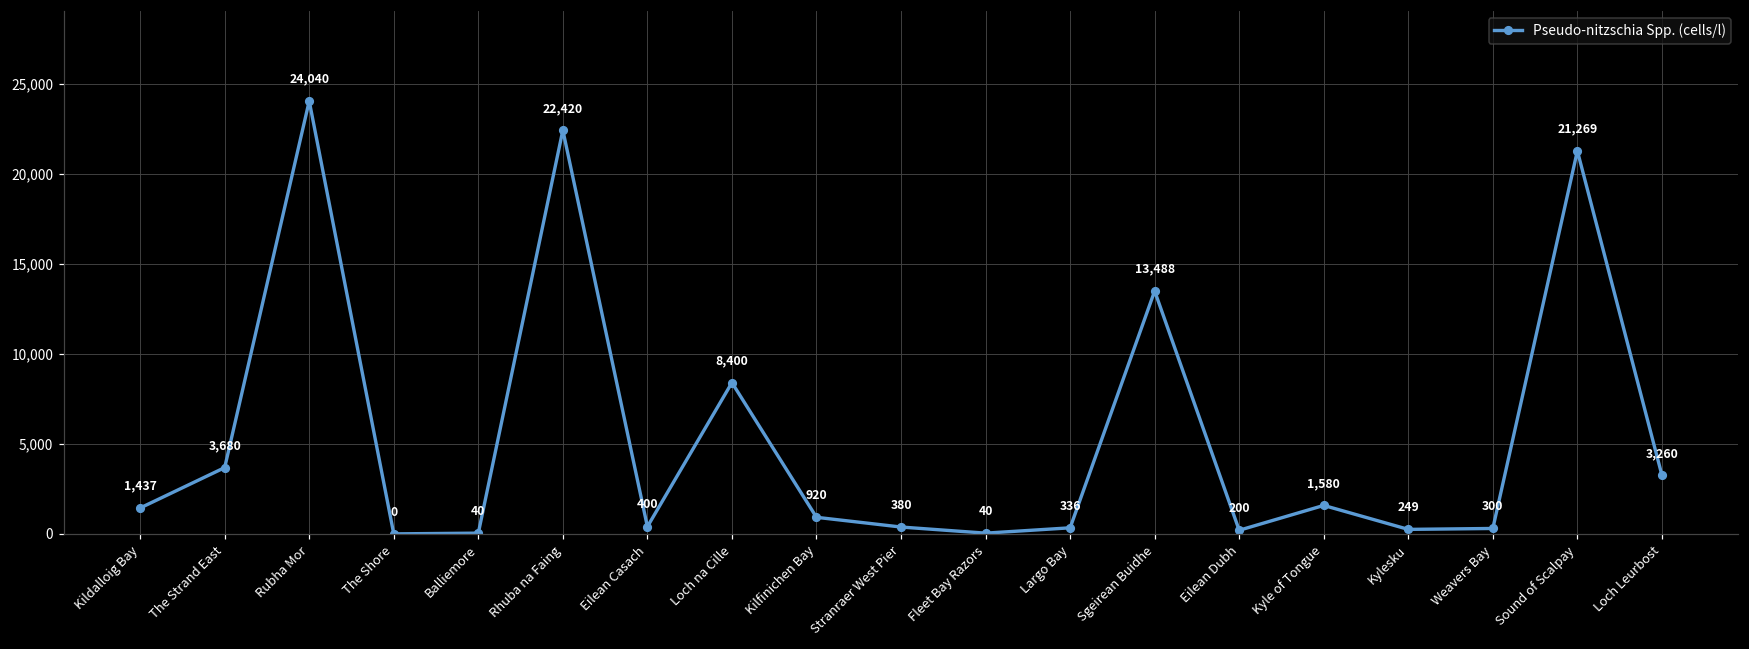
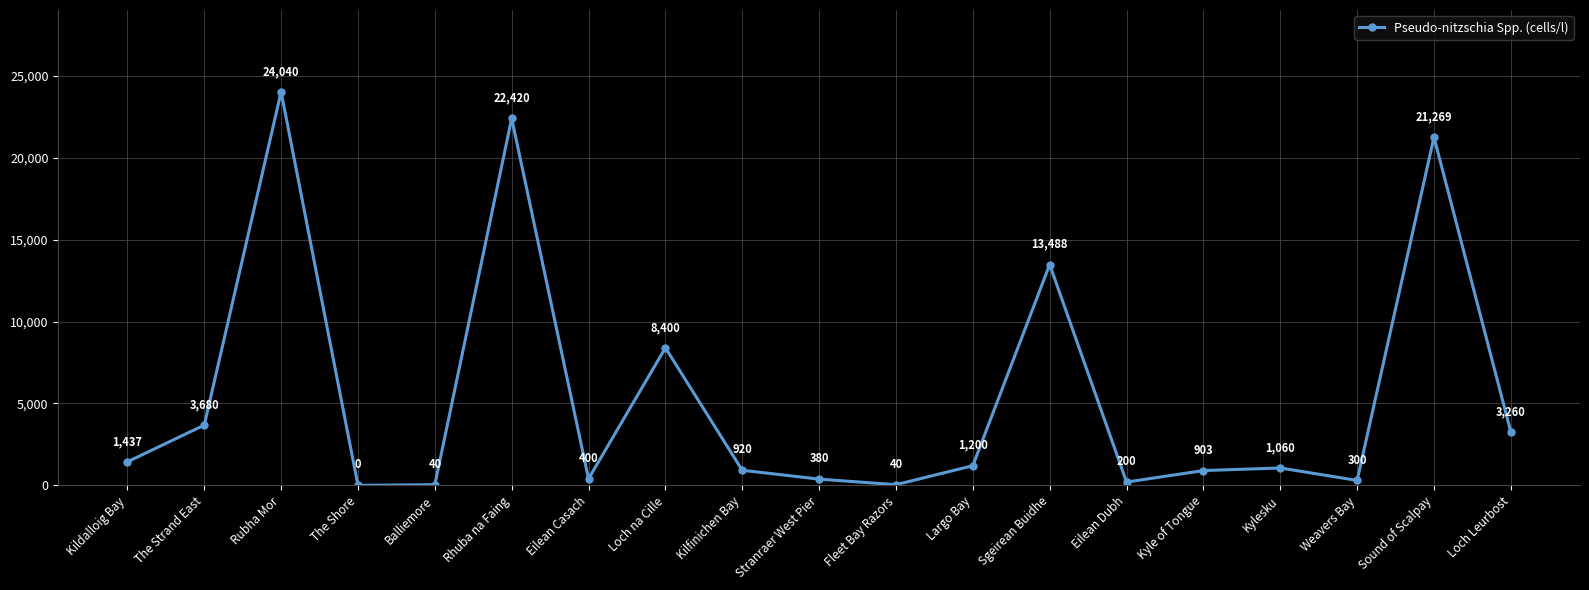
Largo Bay: 336 -> 1,200
Kyle of Tongue: 1,580 -> 903
Kylesku: 249 -> 1,060
